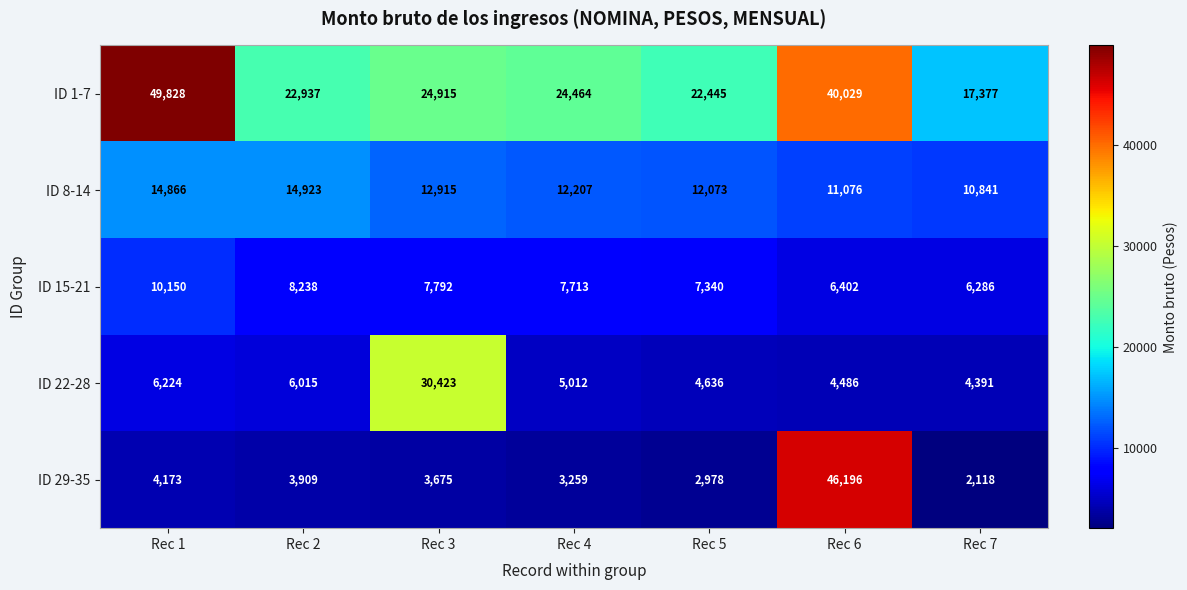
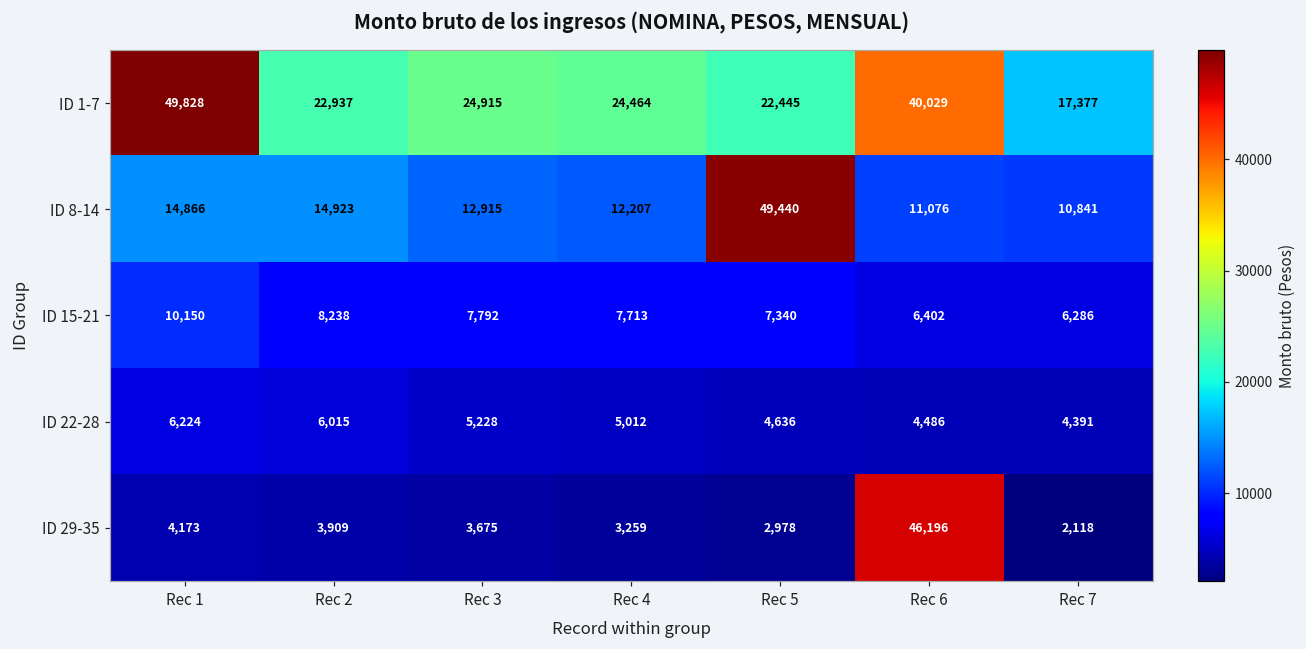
ID 8-14, Rec 5: 12,073 -> 49,440
ID 22-28, Rec 3: 30,423 -> 5,228
